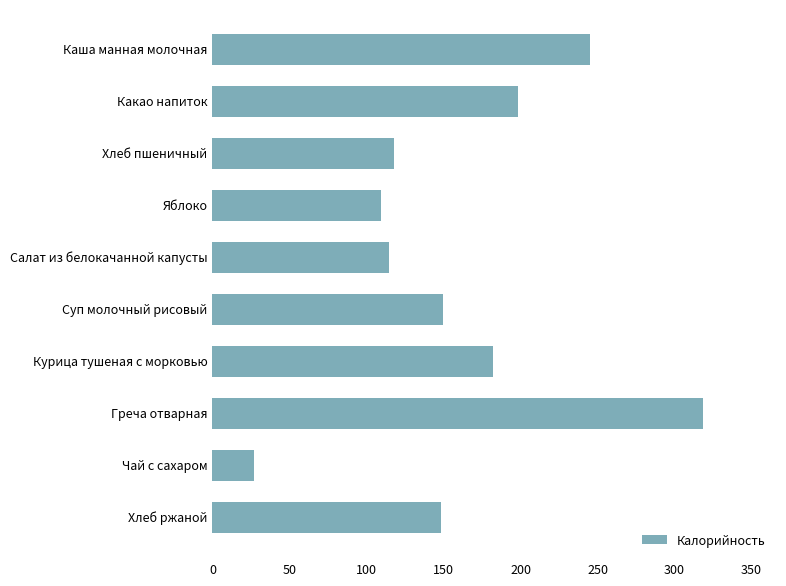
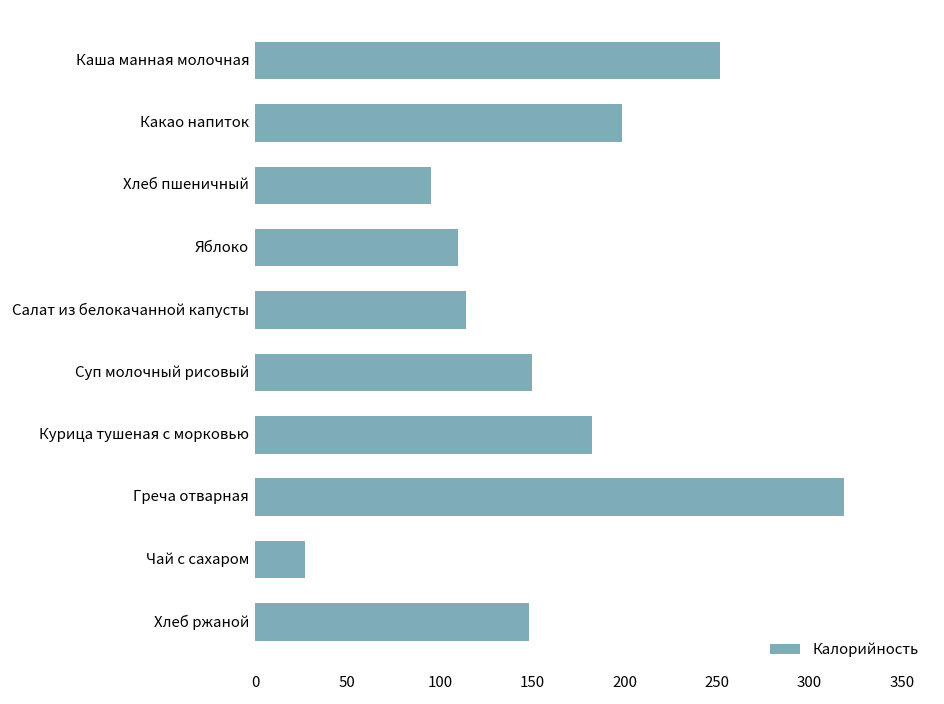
Каша манная молочная: 245 -> 252
Хлеб пшеничный: 118 -> 95
